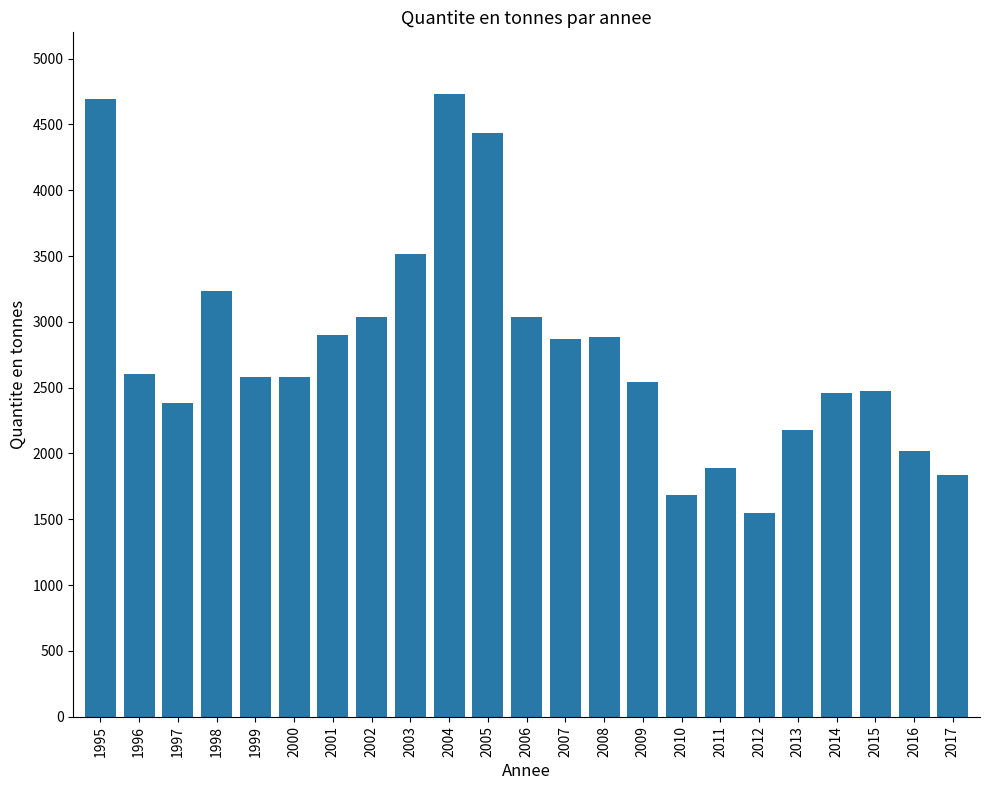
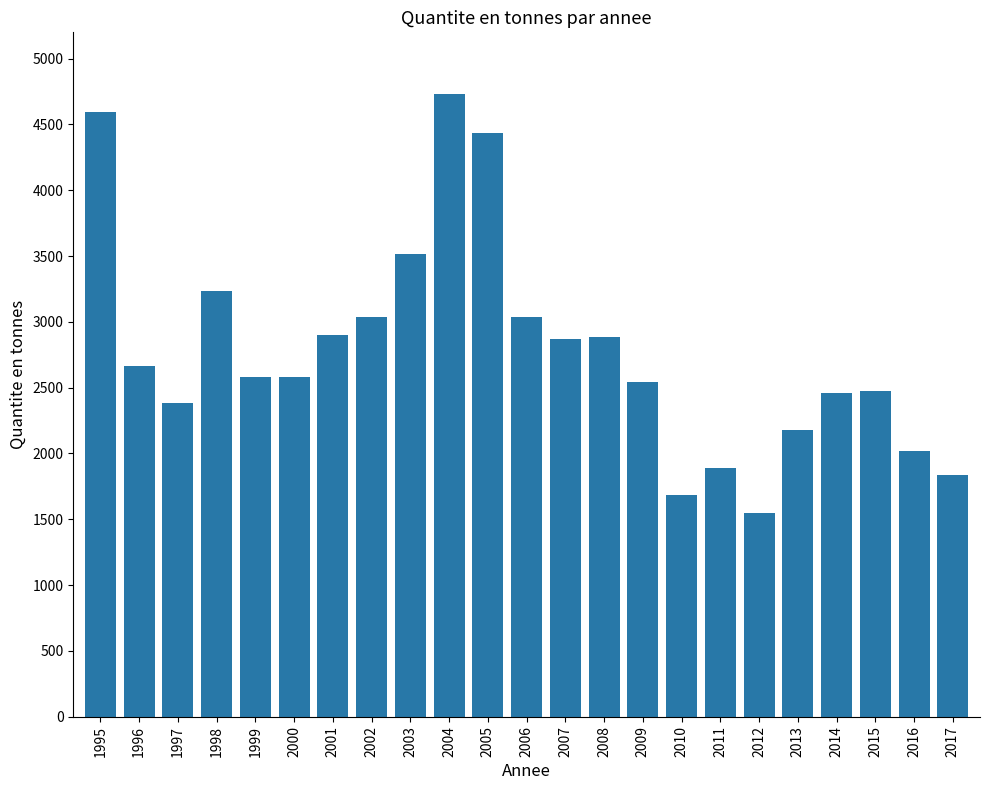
1995: 4690 -> 4590
1996: 2610 -> 2670
